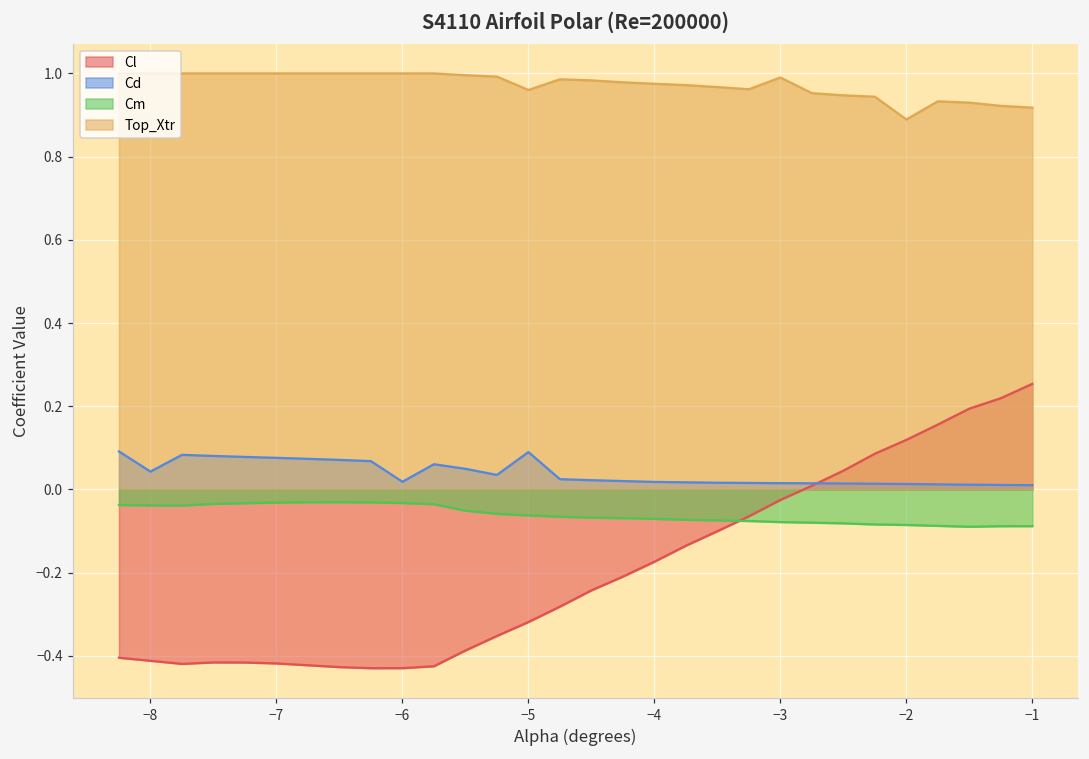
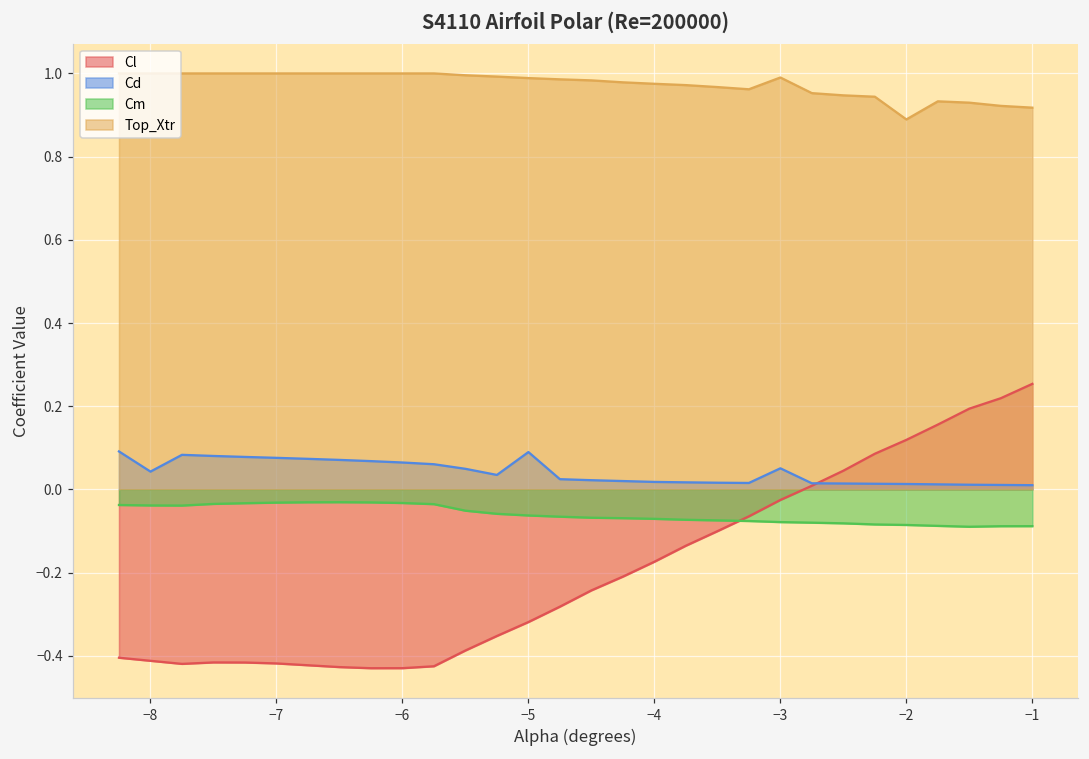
Cd, −6: 0.02 -> 0.06
Top_Xtr, −5: 0.96 -> 0.99
Cd, −3: 0.01 -> 0.05
